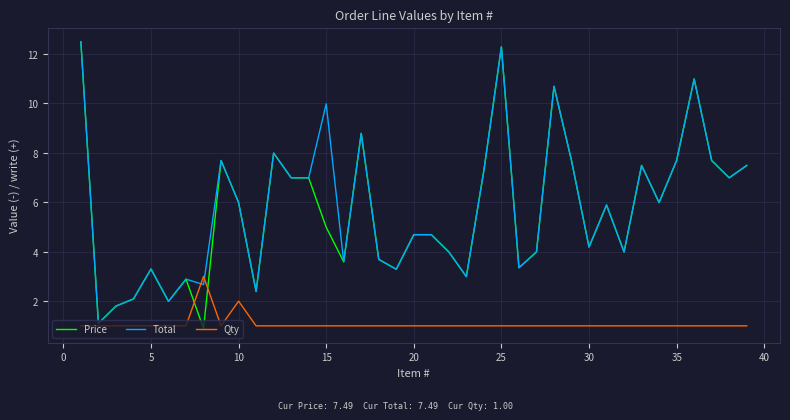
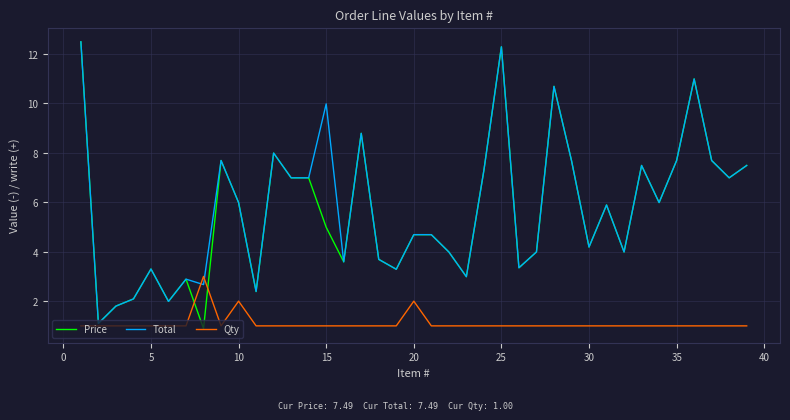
Qty, 20: 1 -> 2
